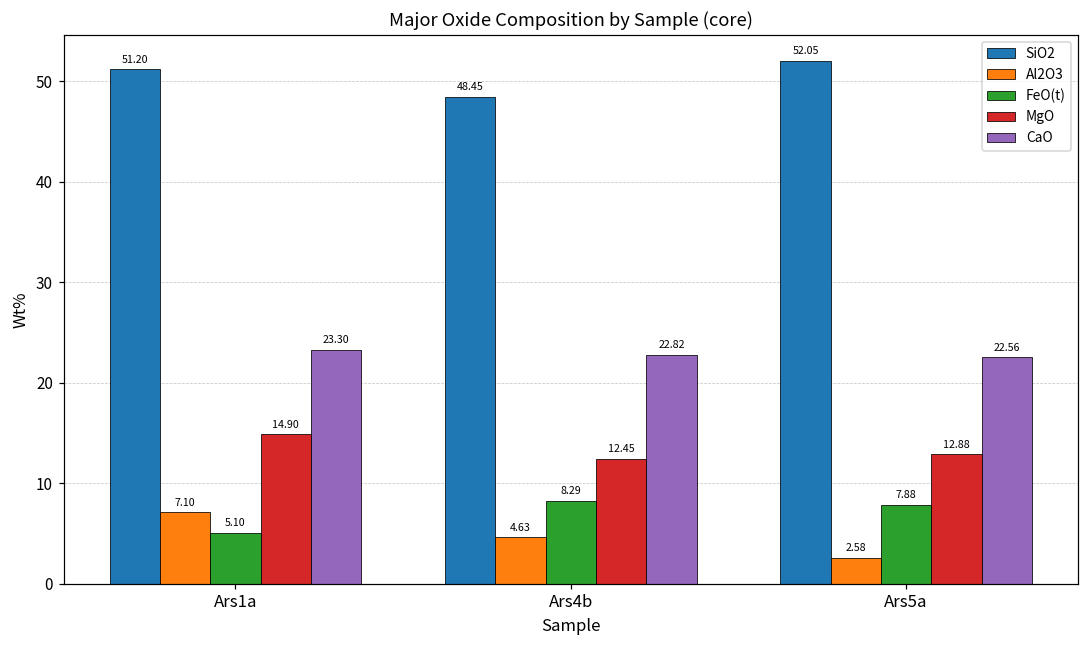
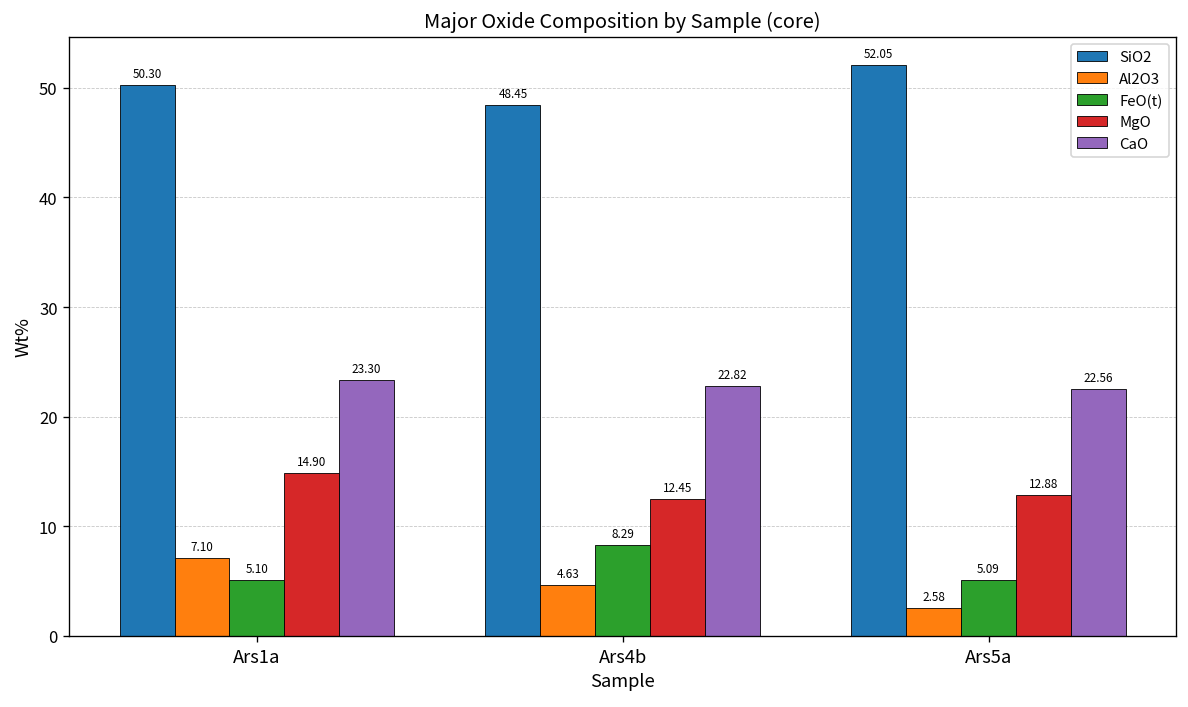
SiO2, Ars1a: 51.20 -> 50.30
FeO(t), Ars5a: 7.88 -> 5.09
